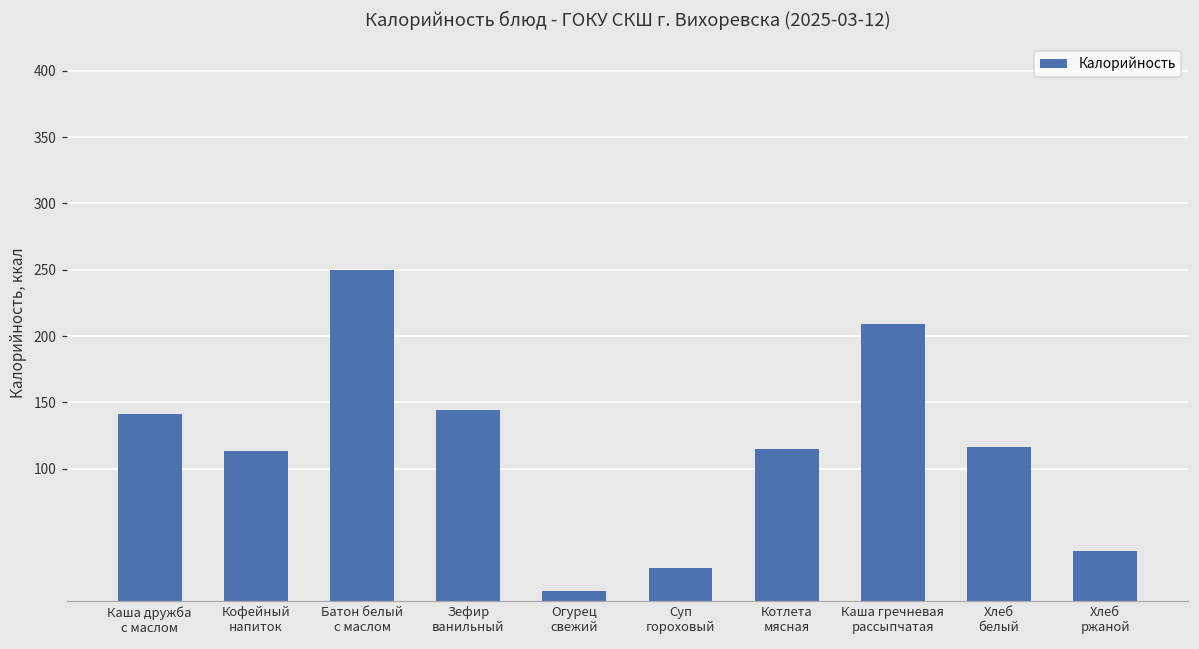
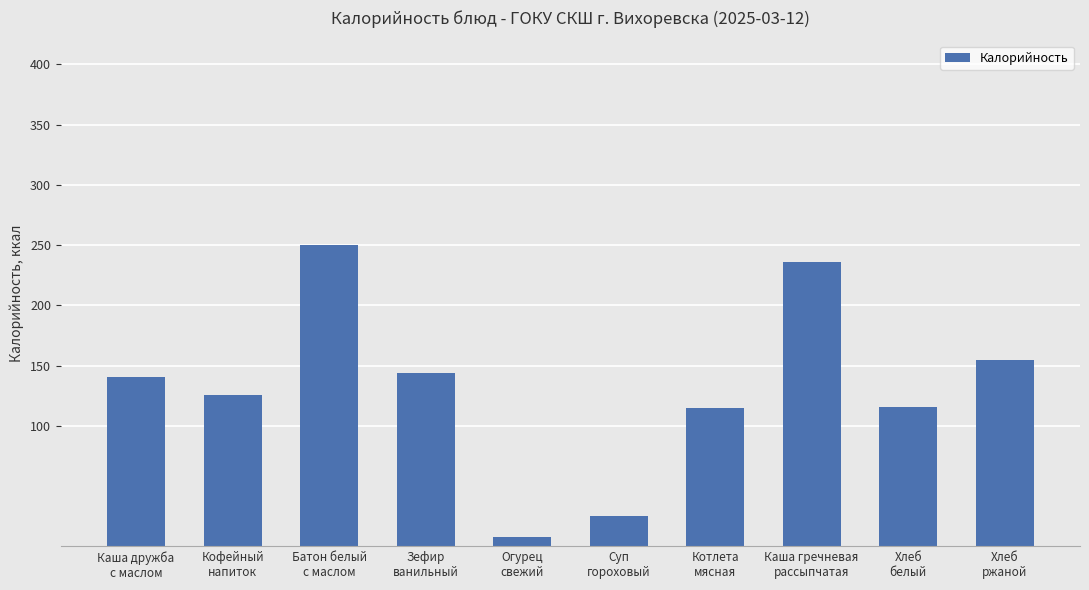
Кофейный напиток: 113 -> 126
Каша гречневая рассыпчатая: 209 -> 236
Хлеб ржаной: 38 -> 155
